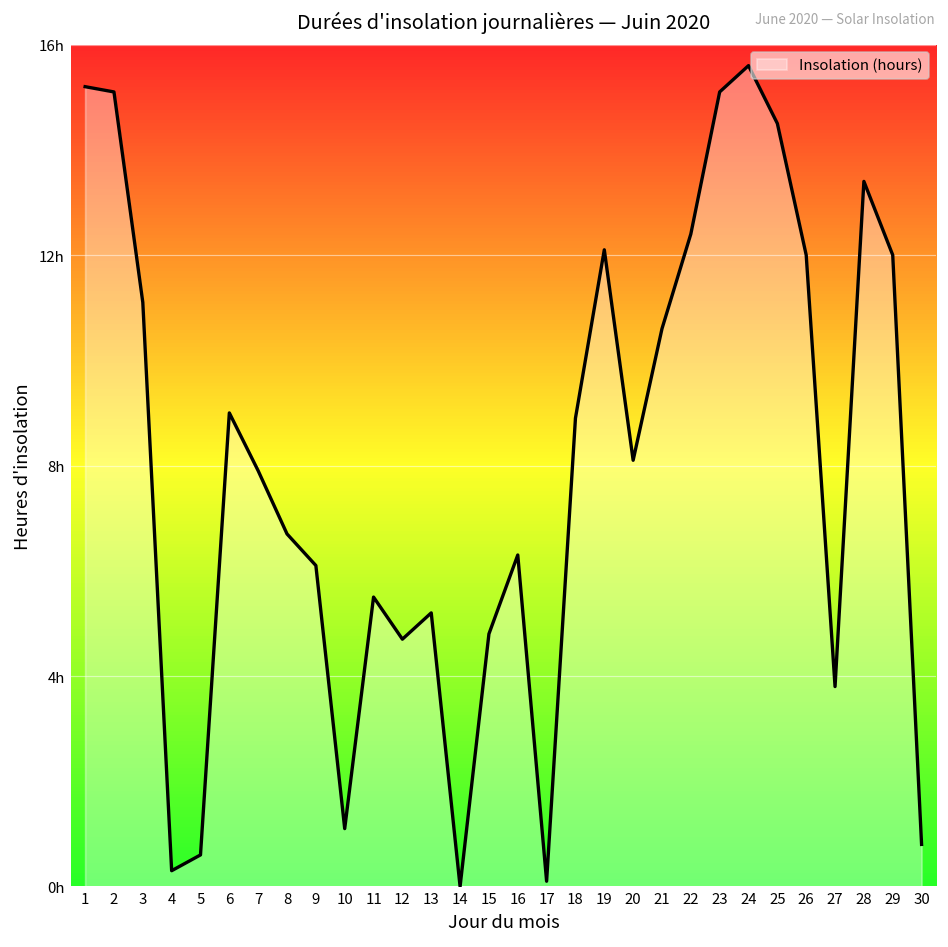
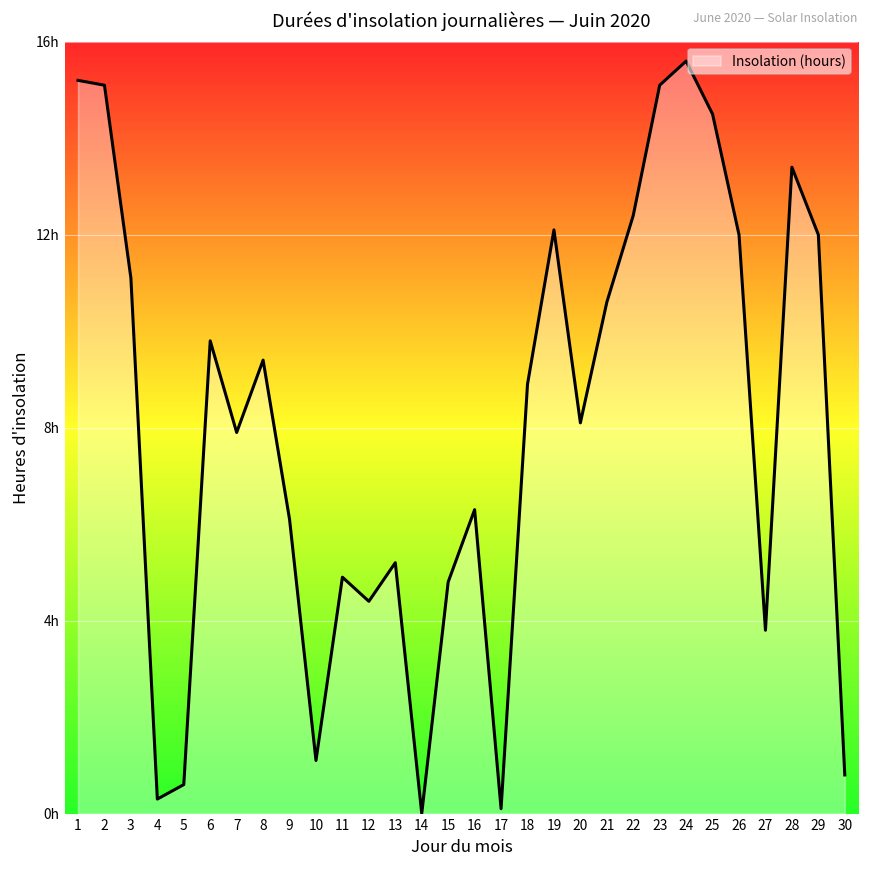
6: 9.0h -> 9.8h
8: 6.7h -> 9.4h
11: 5.5h -> 4.9h
12: 4.7h -> 4.4h
